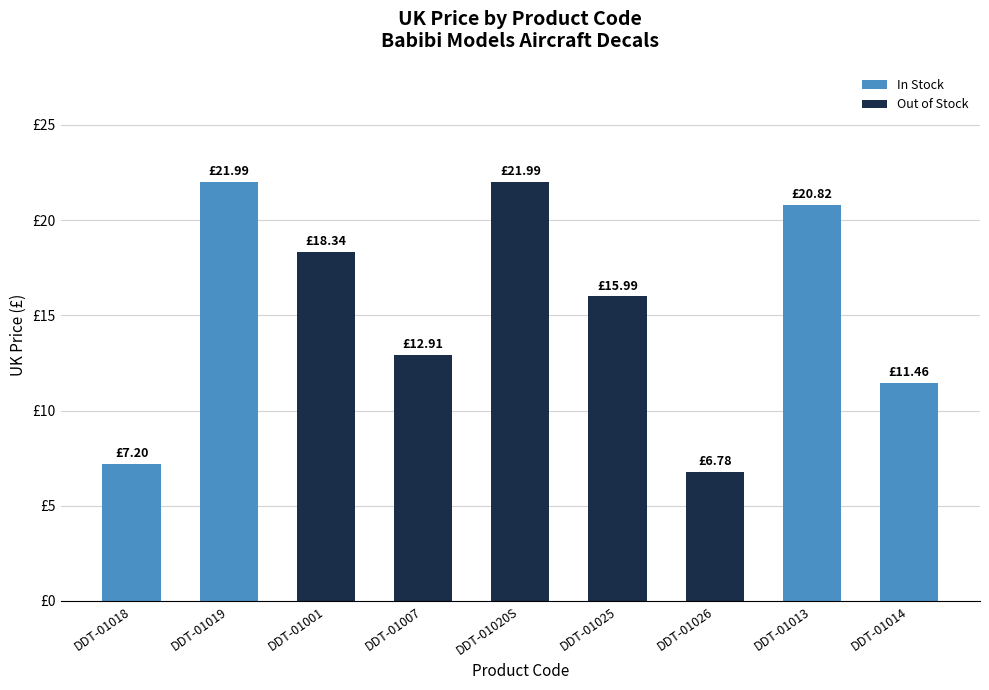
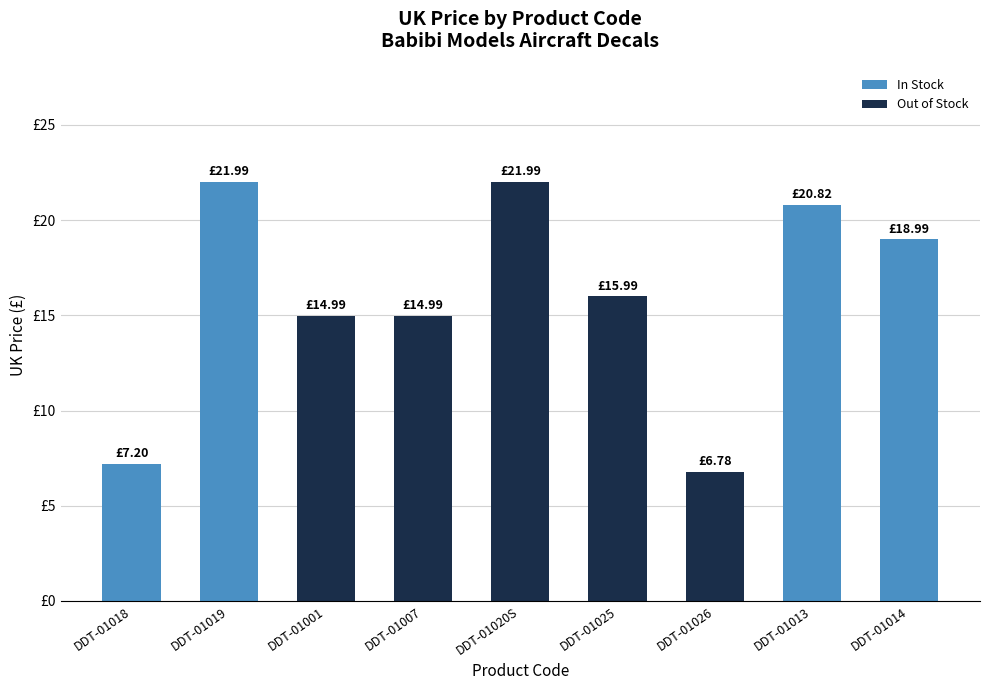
DDT-01001: £18.34 -> £14.99
DDT-01007: £12.91 -> £14.99
DDT-01014: £11.46 -> £18.99
